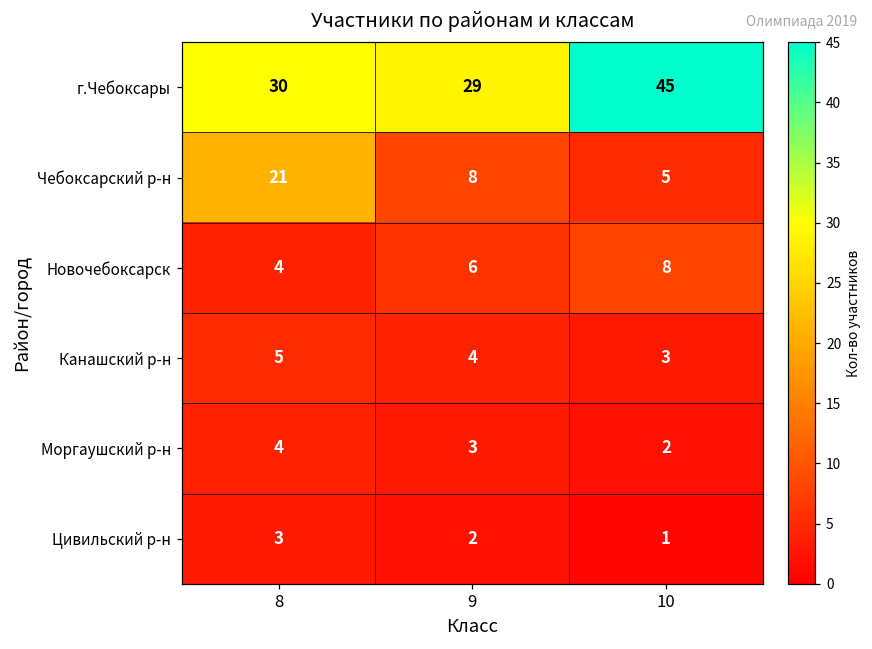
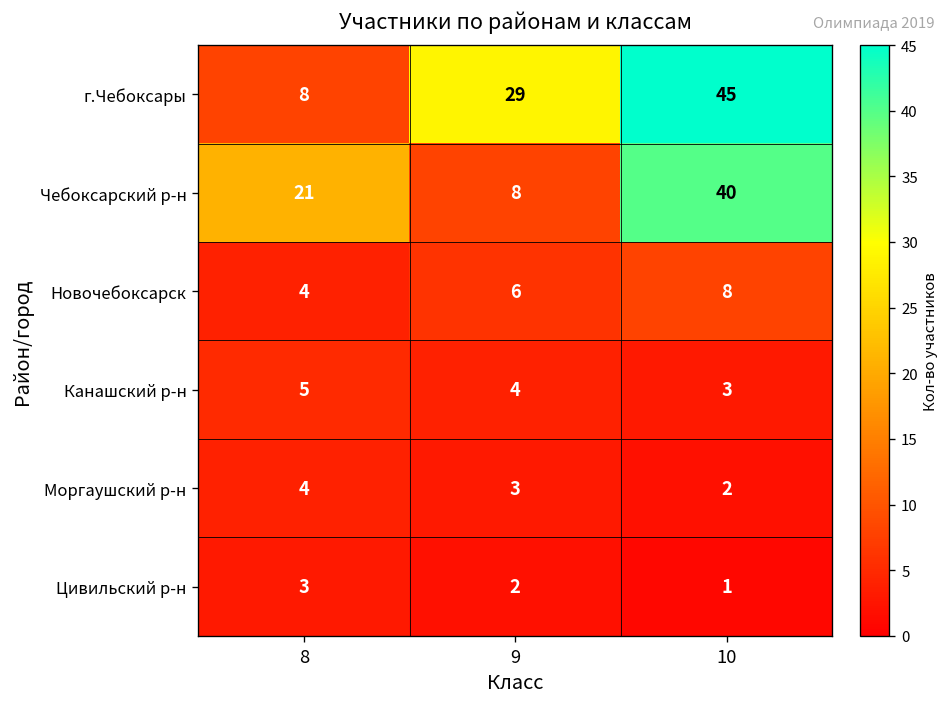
г.Чебоксары, 8: 30 -> 8
Чебоксарский р-н, 10: 5 -> 40
